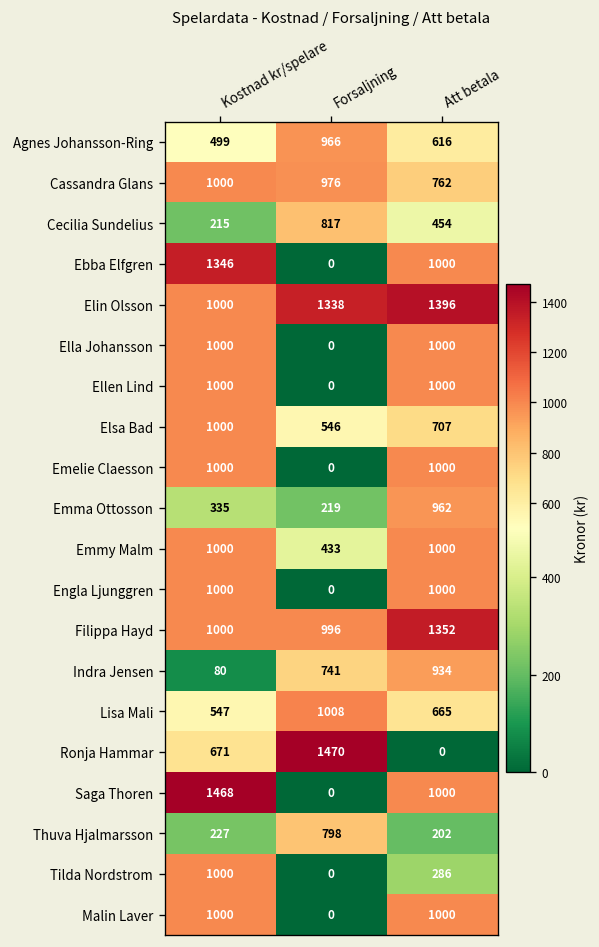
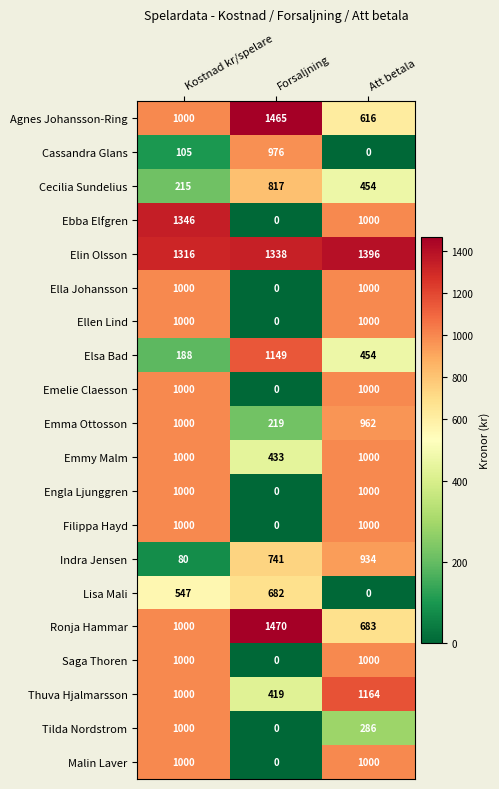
Agnes Johansson-Ring, Kostnad kr/spelare: 499 -> 1000
Agnes Johansson-Ring, Forsaljning: 966 -> 1465
Cassandra Glans, Kostnad kr/spelare: 1000 -> 105
Cassandra Glans, Att betala: 762 -> 0
Elin Olsson, Kostnad kr/spelare: 1000 -> 1316
Elsa Bad, Kostnad kr/spelare: 1000 -> 188
Elsa Bad, Forsaljning: 546 -> 1149
Elsa Bad, Att betala: 707 -> 454
Emma Ottosson, Kostnad kr/spelare: 335 -> 1000
Filippa Hayd, Forsaljning: 996 -> 0
Filippa Hayd, Att betala: 1352 -> 1000
Lisa Mali, Forsaljning: 1008 -> 682
Lisa Mali, Att betala: 665 -> 0
Ronja Hammar, Kostnad kr/spelare: 671 -> 1000
Ronja Hammar, Att betala: 0 -> 683
Saga Thoren, Kostnad kr/spelare: 1468 -> 1000
Thuva Hjalmarsson, Kostnad kr/spelare: 227 -> 1000
Thuva Hjalmarsson, Forsaljning: 798 -> 419
Thuva Hjalmarsson, Att betala: 202 -> 1164
